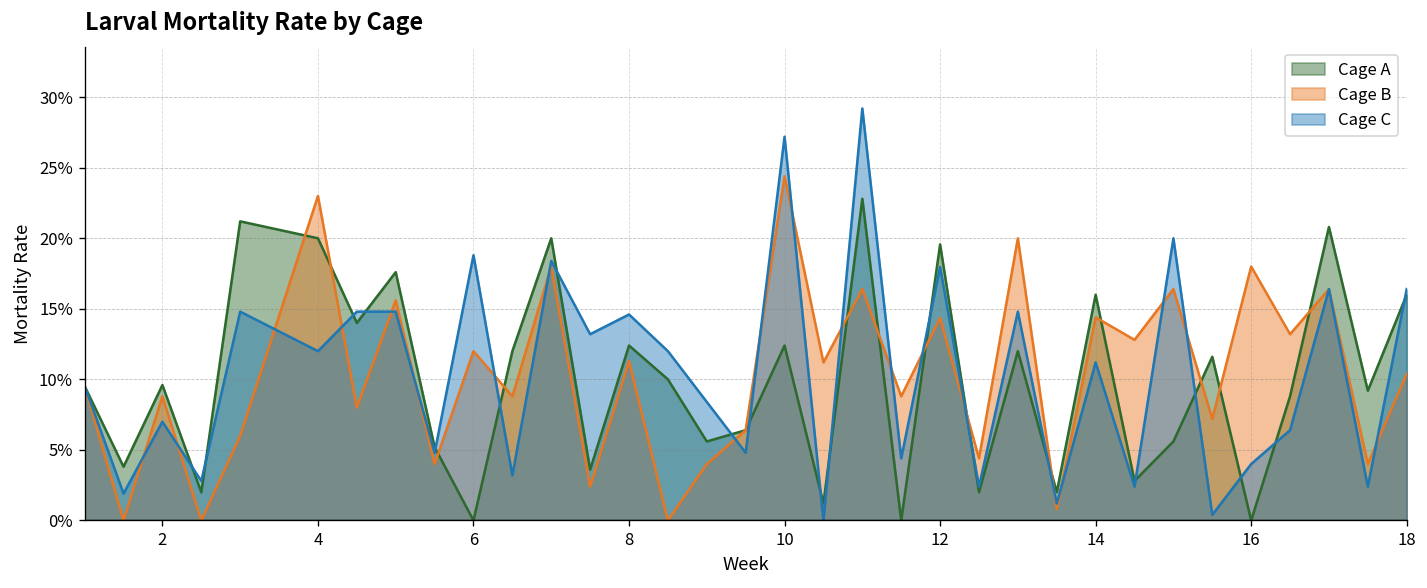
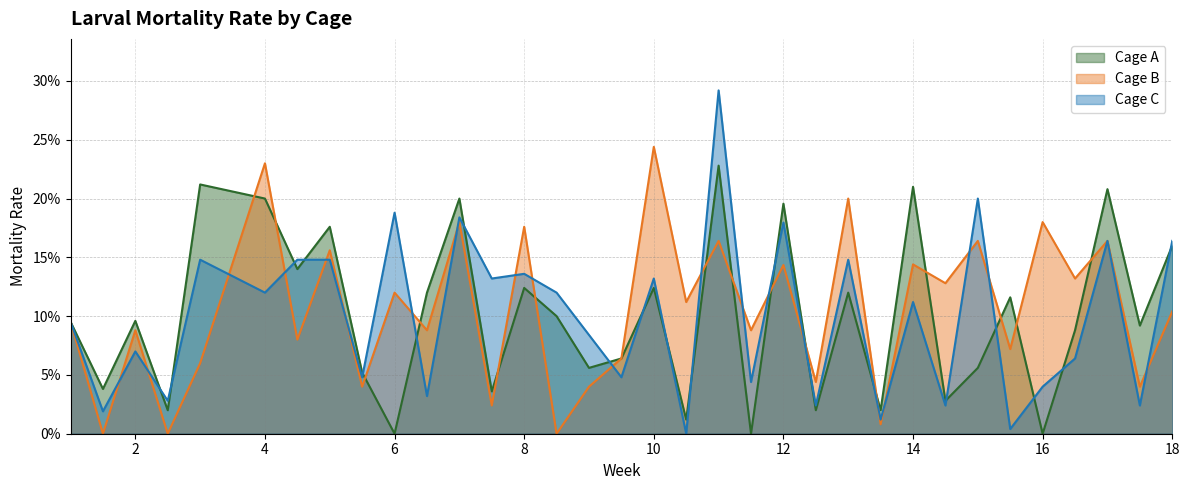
Cage B, 8: 11.3% -> 17.6%
Cage C, 8: 14.6% -> 13.6%
Cage C, 10: 27.2% -> 13.2%
Cage A, 14: 16.0% -> 21.0%
